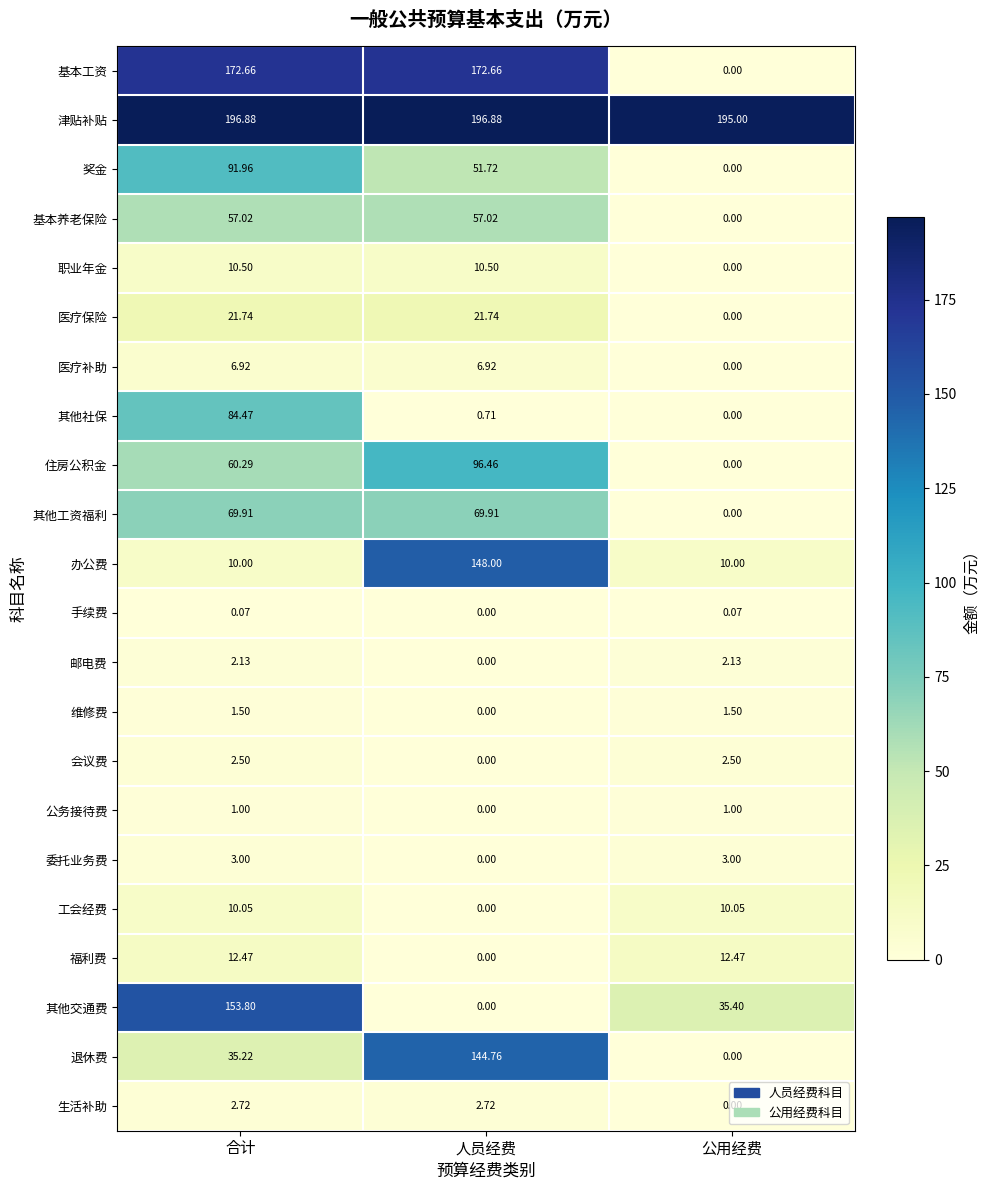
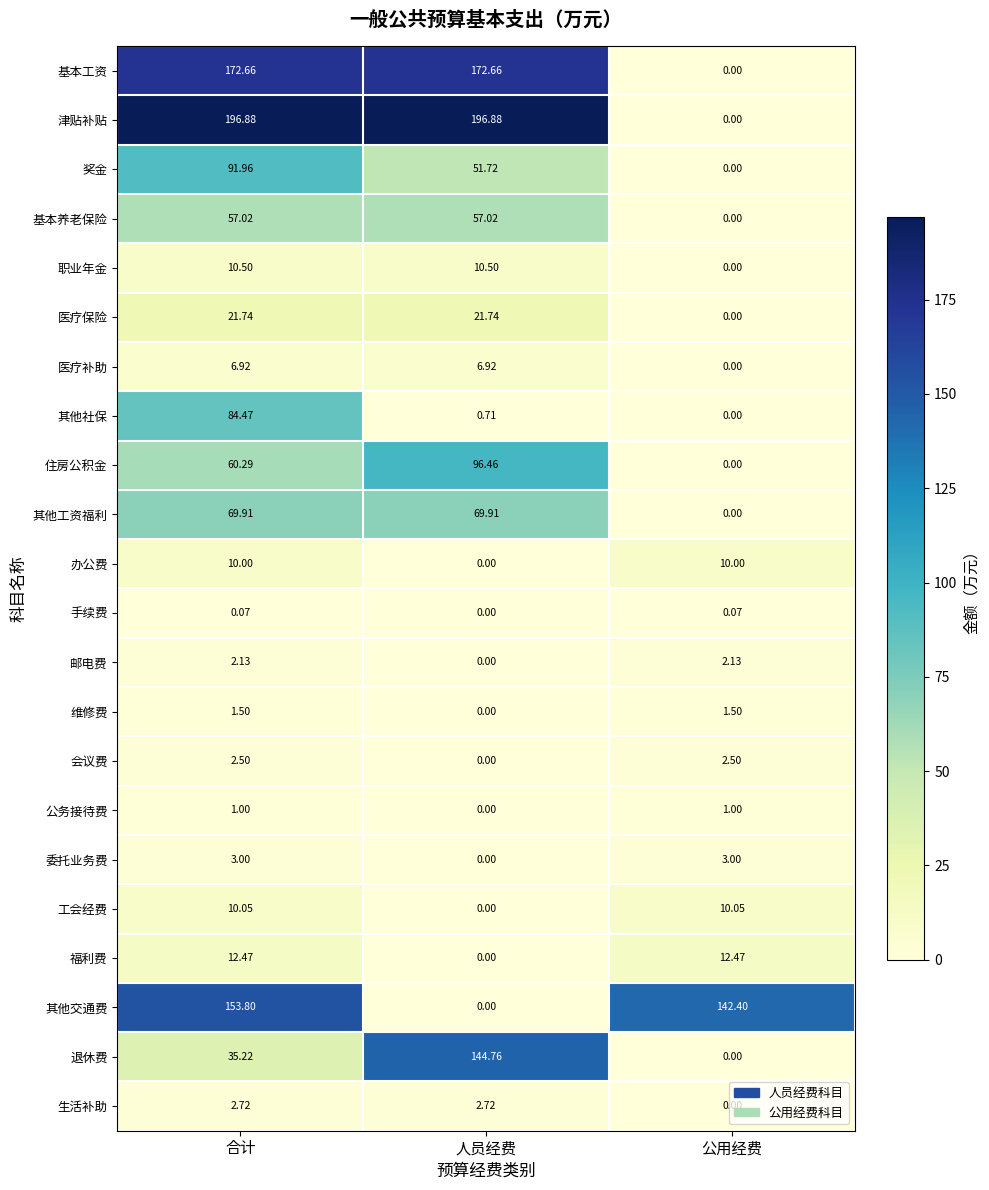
津贴补贴, 公用经费: 195.00 -> 0.00
办公费, 人员经费: 148.00 -> 0.00
其他交通费, 公用经费: 35.40 -> 142.40
